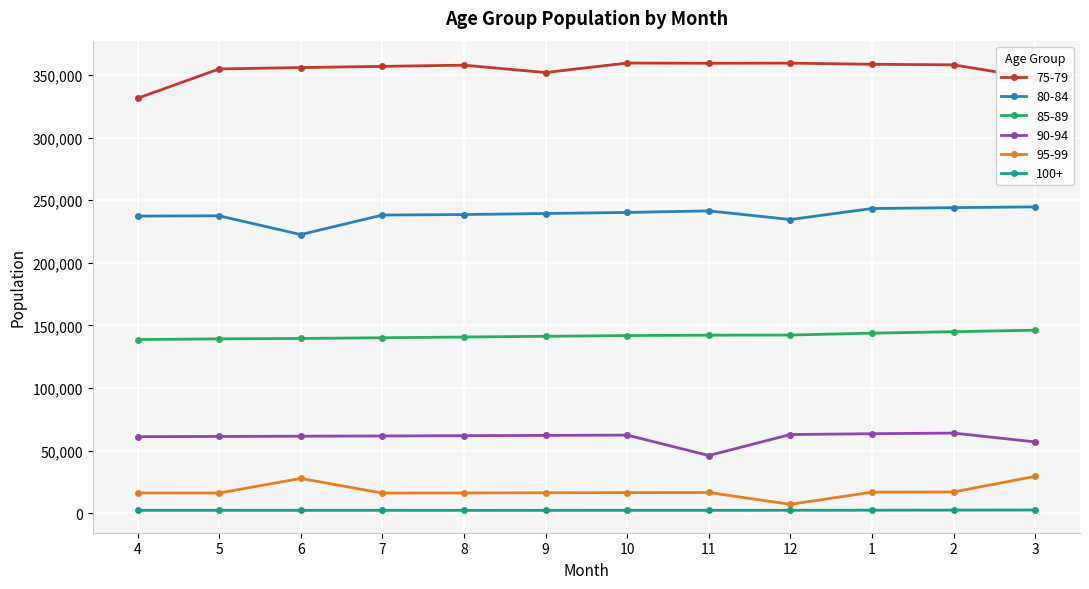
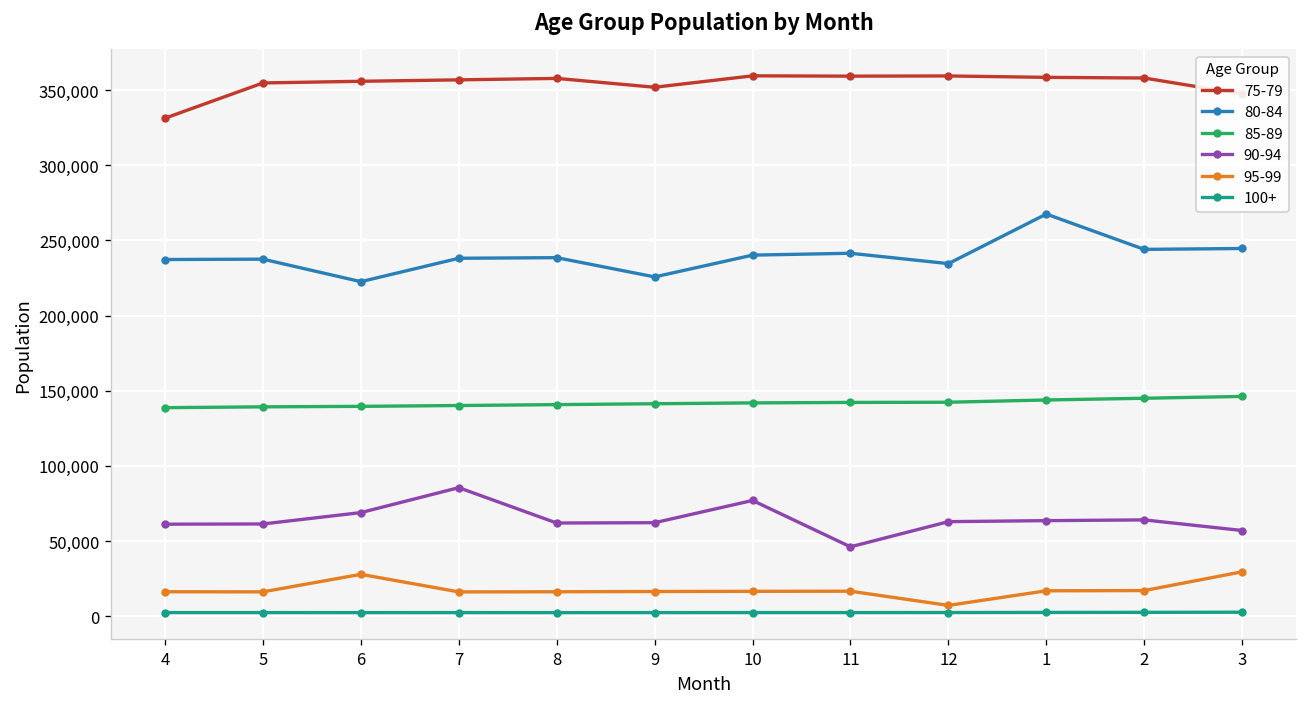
90-94, 6: 62,000 -> 69,000
90-94, 7: 62,000 -> 86,000
80-84, 9: 239,000 -> 226,000
90-94, 10: 62,000 -> 77,000
80-84, 1: 243,000 -> 268,000
